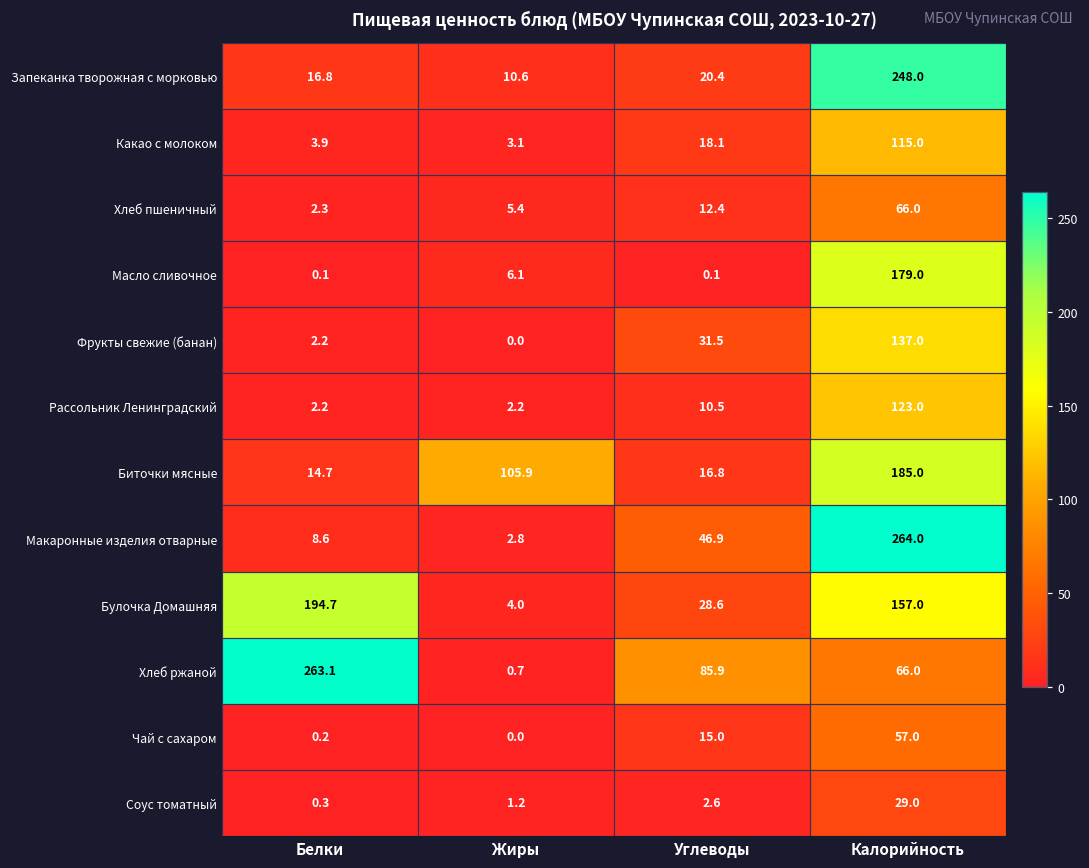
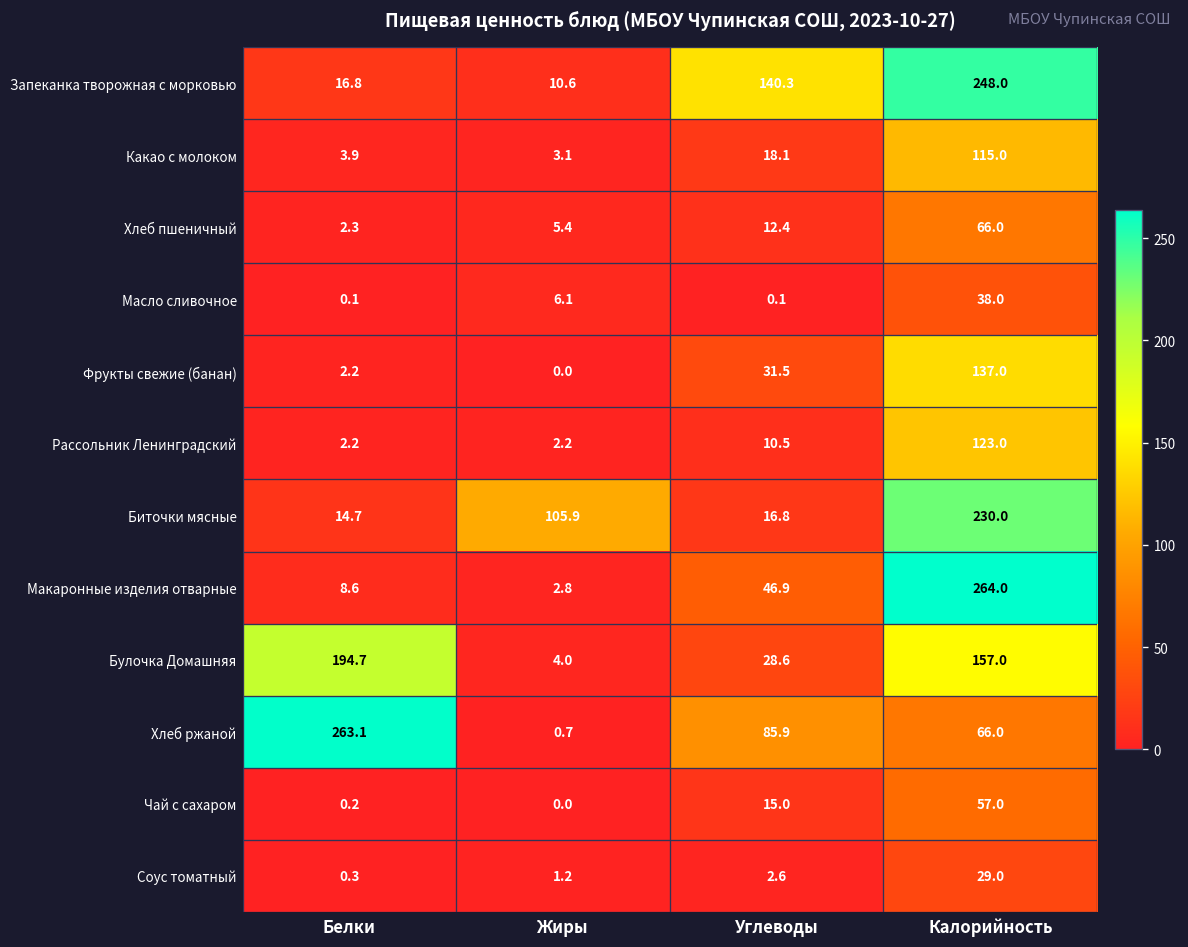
Запеканка творожная с морковью, Углеводы: 20.4 -> 140.3
Масло сливочное, Калорийность: 179.0 -> 38.0
Биточки мясные, Калорийность: 185.0 -> 230.0
